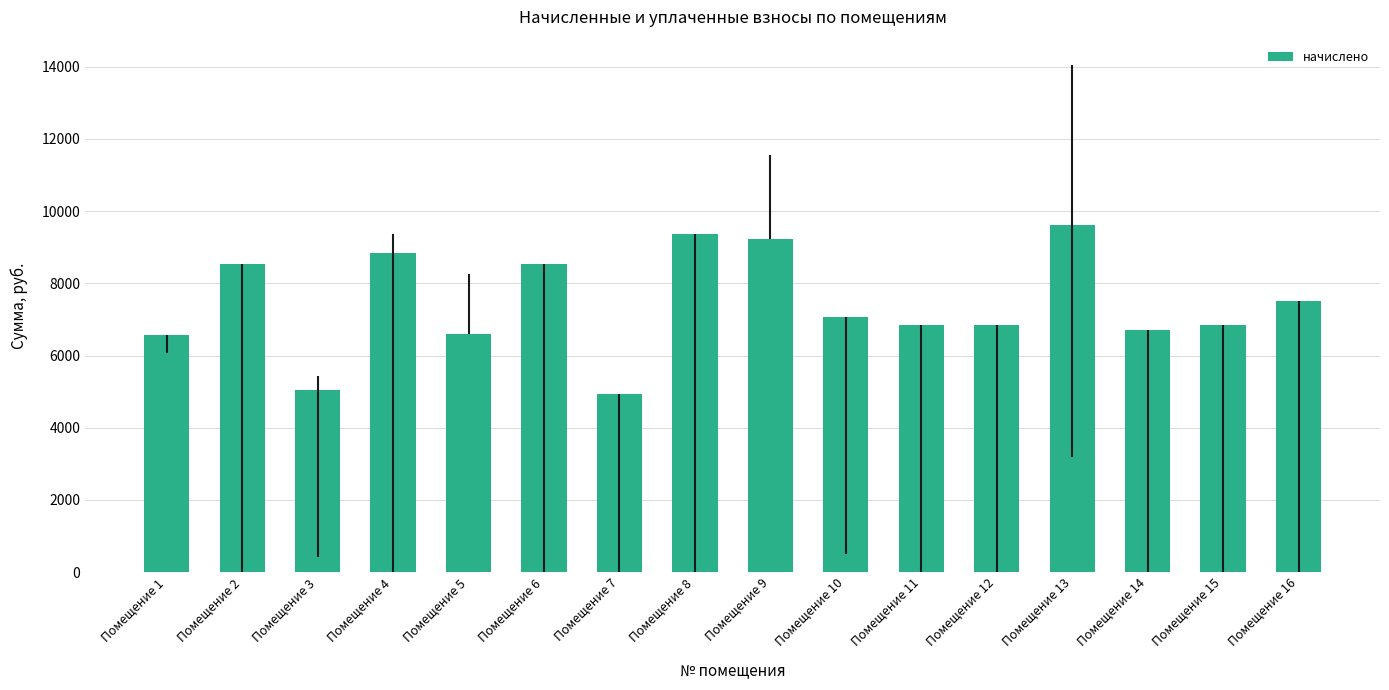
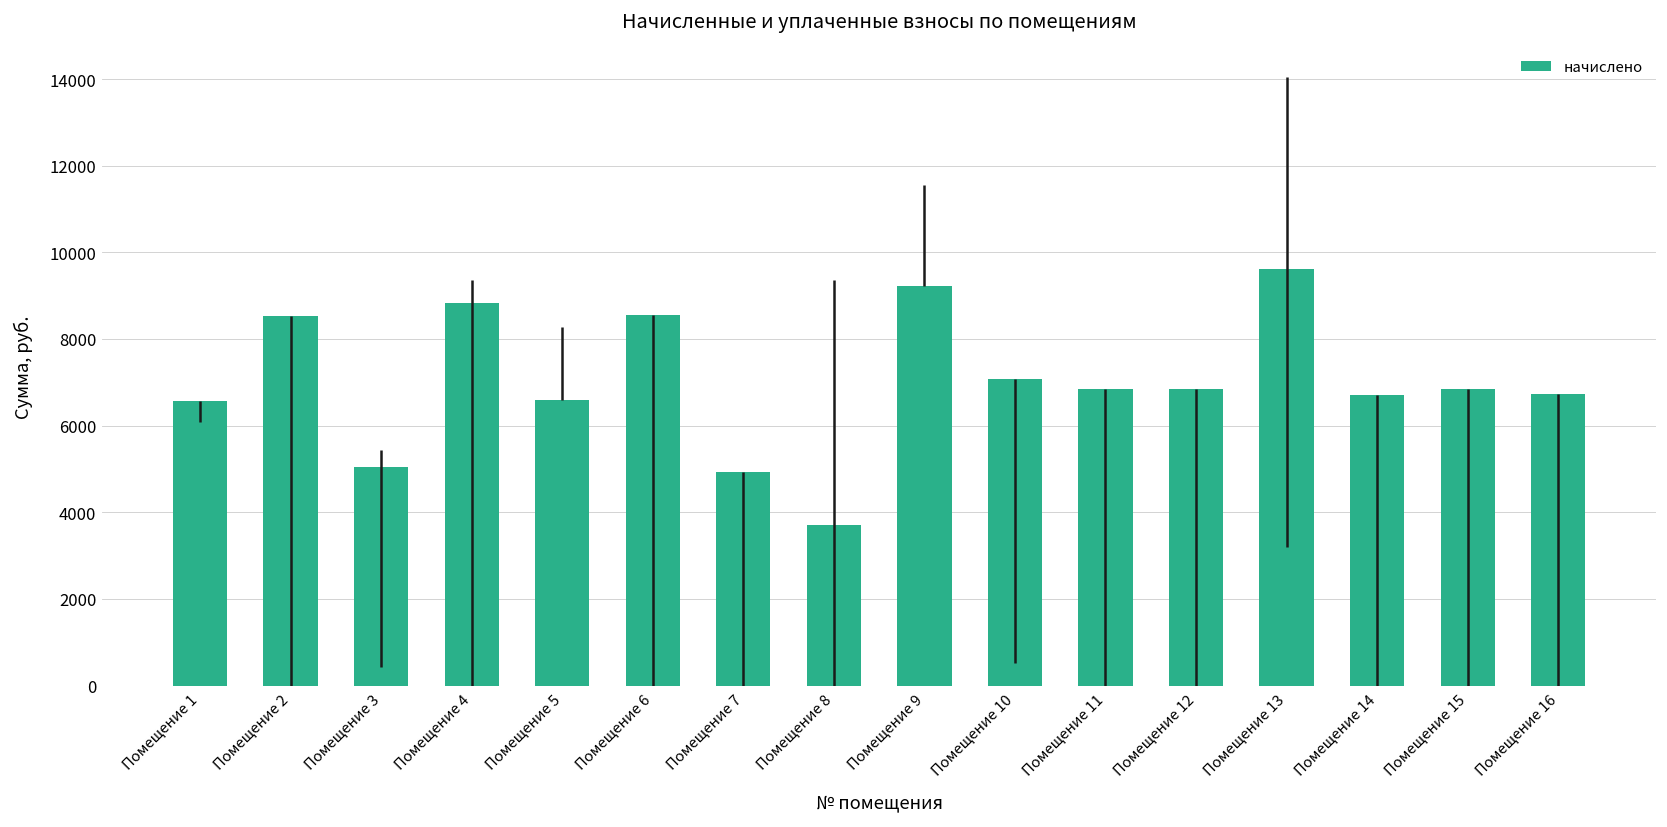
Помещение 8: 9400 -> 3700
Помещение 16: 7500 -> 6700
